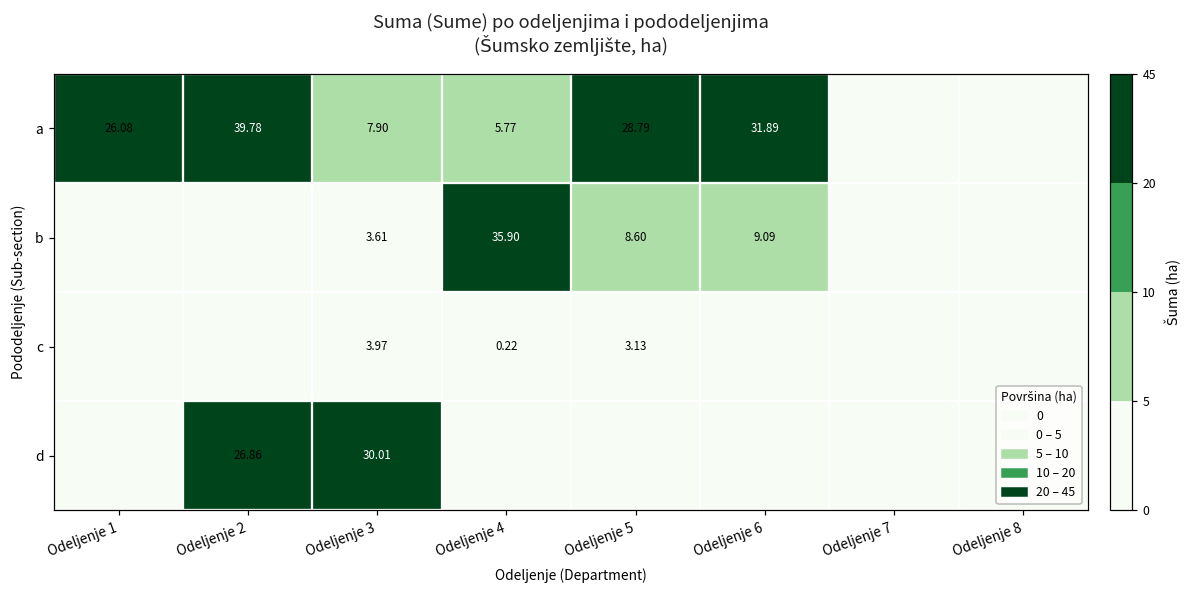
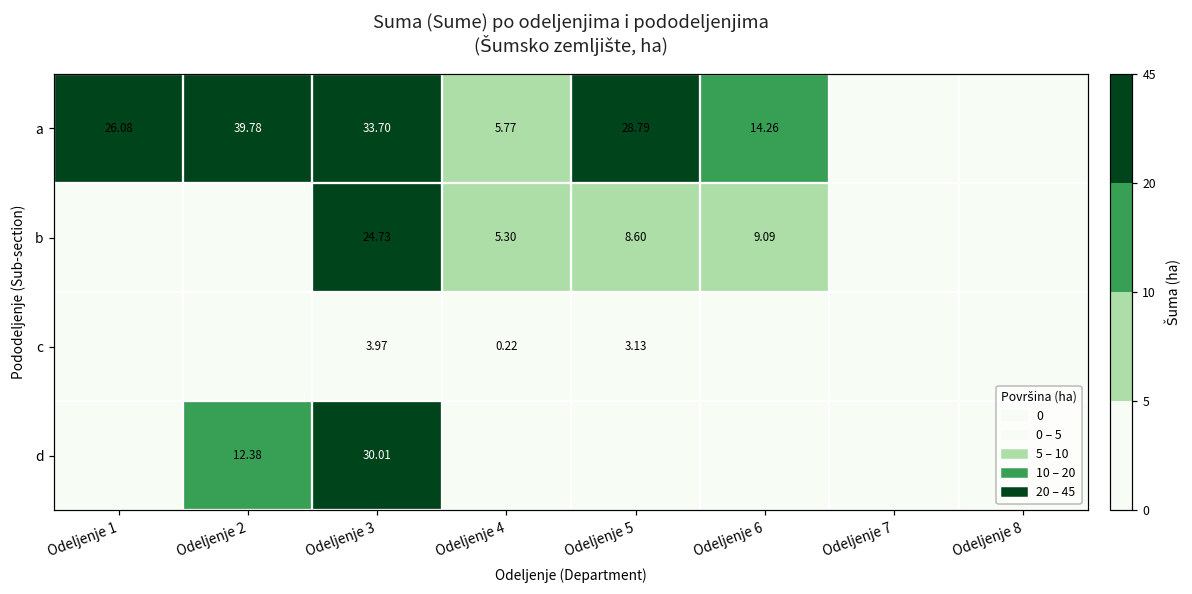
a, Odeljenje 3: 7.90 -> 33.70
a, Odeljenje 6: 31.89 -> 14.26
b, Odeljenje 3: 3.61 -> 24.73
b, Odeljenje 4: 35.90 -> 5.30
d, Odeljenje 2: 26.86 -> 12.38
